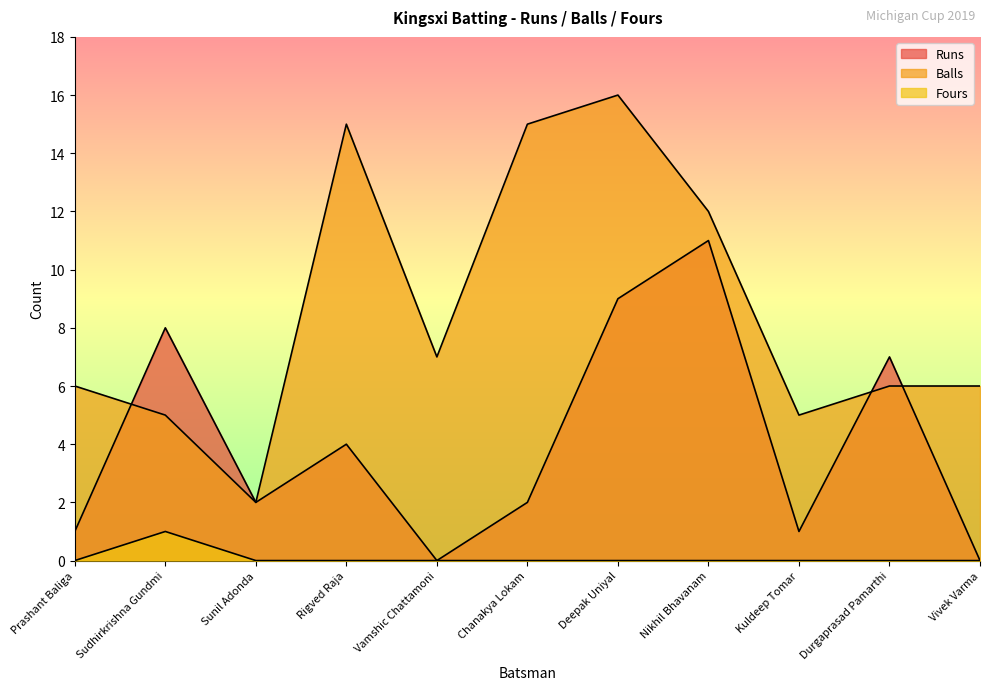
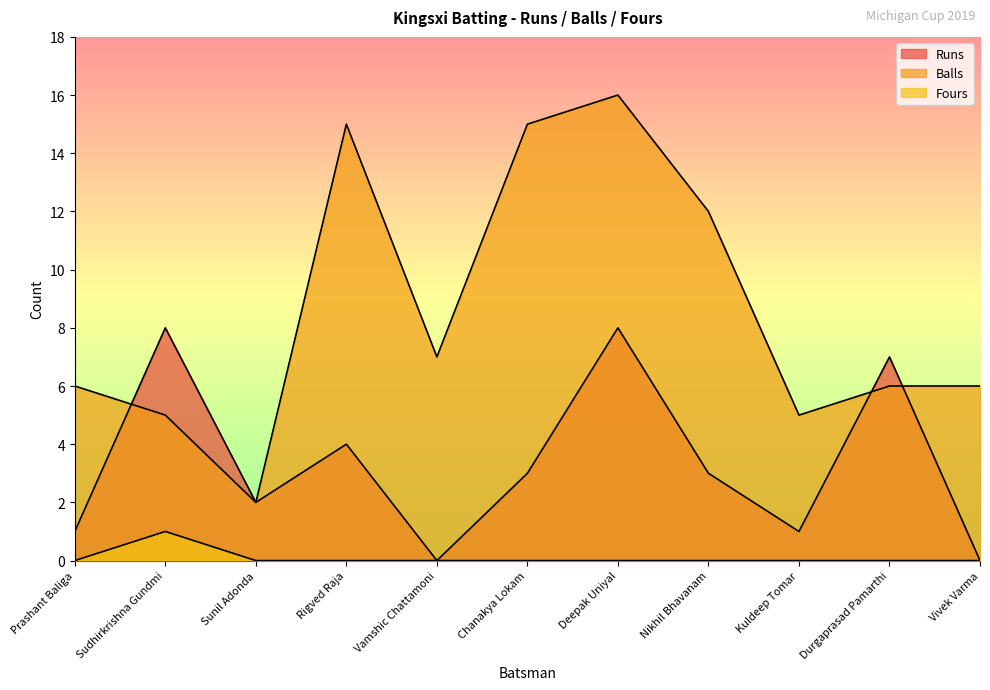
Runs, Chanakya Lokam: 2 -> 3
Runs, Deepak Uniyal: 9 -> 8
Runs, Nikhil Bhavanam: 11 -> 3
